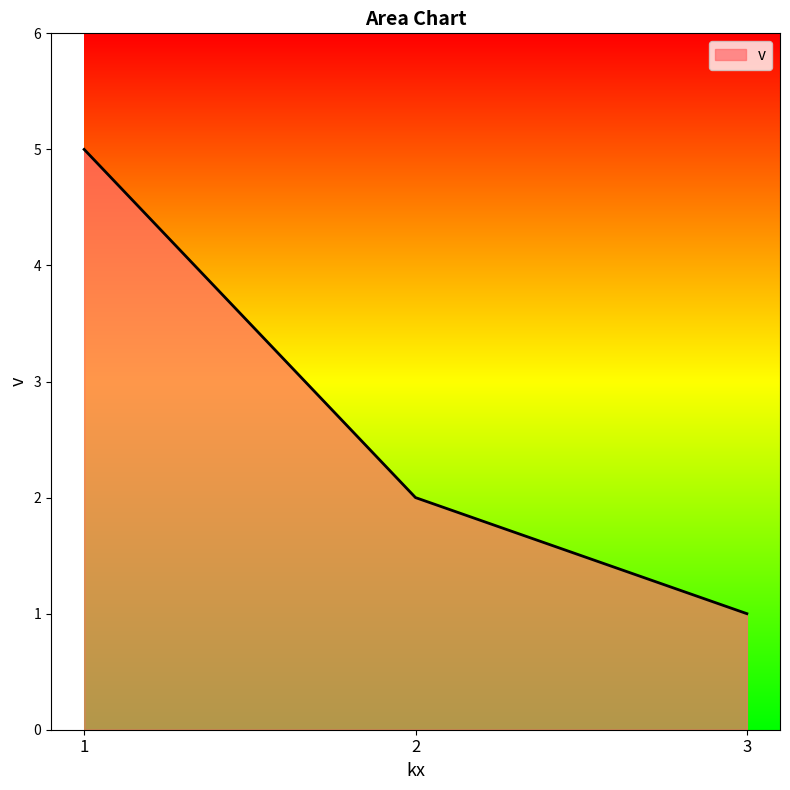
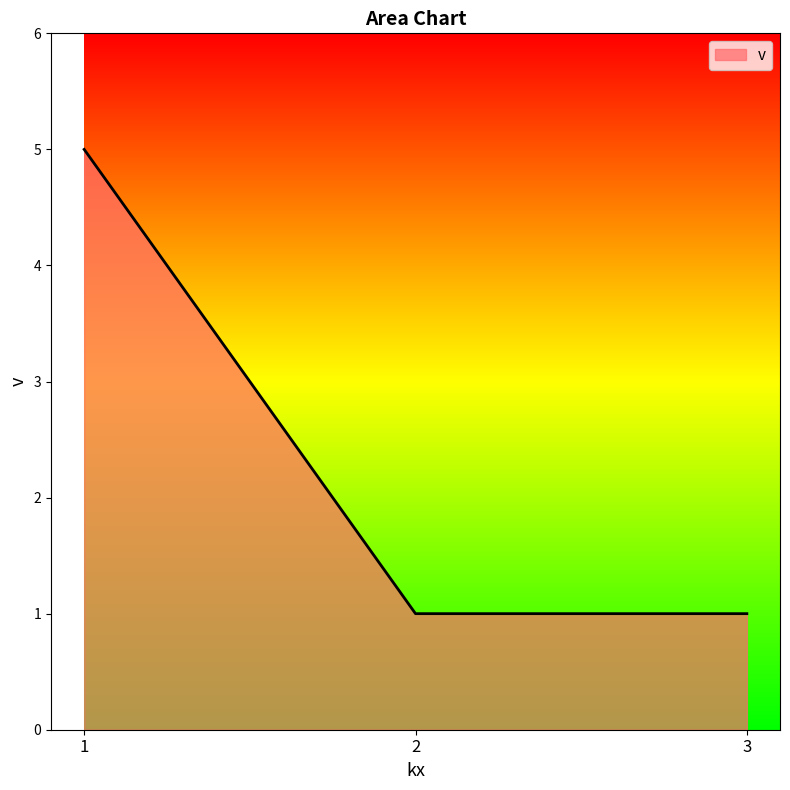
2: 2 -> 1
